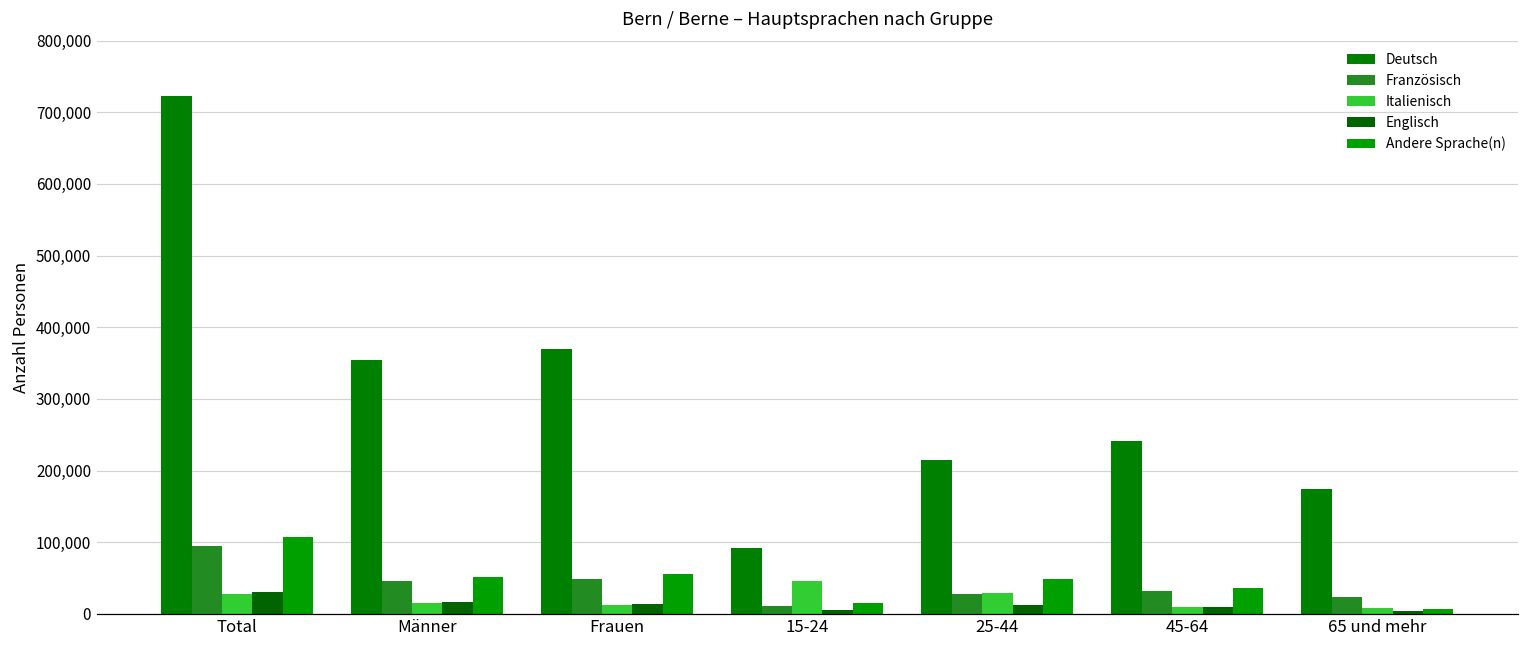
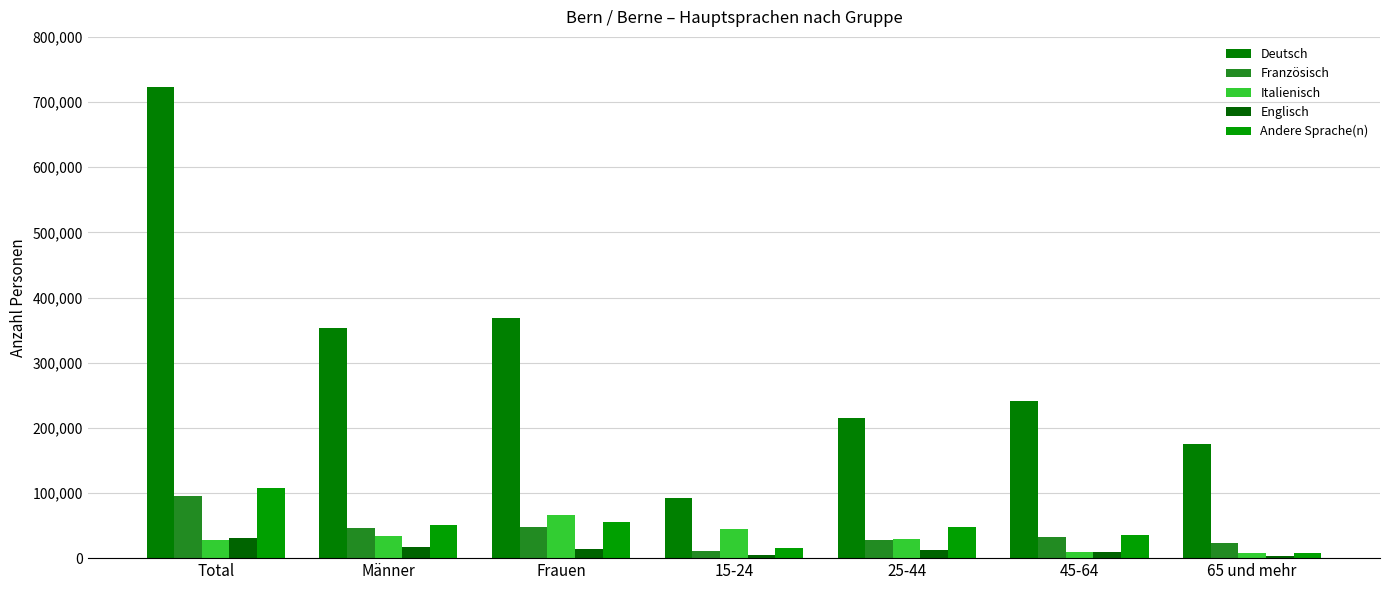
Italienisch, Männer: 20,000 -> 30,000
Italienisch, Frauen: 10,000 -> 70,000
